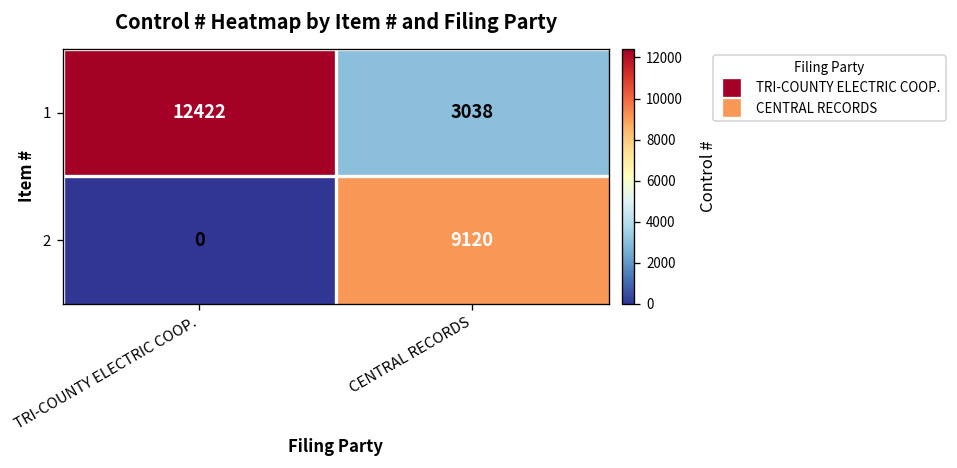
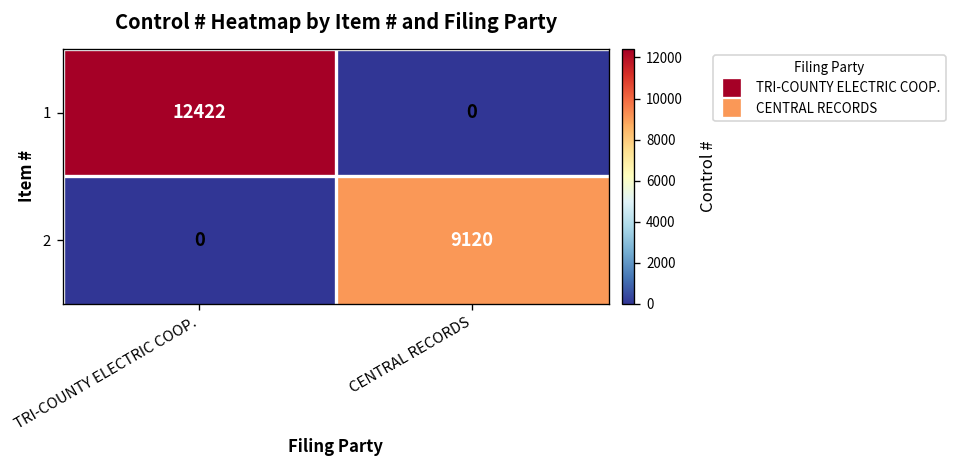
1, CENTRAL RECORDS: 3038 -> 0
